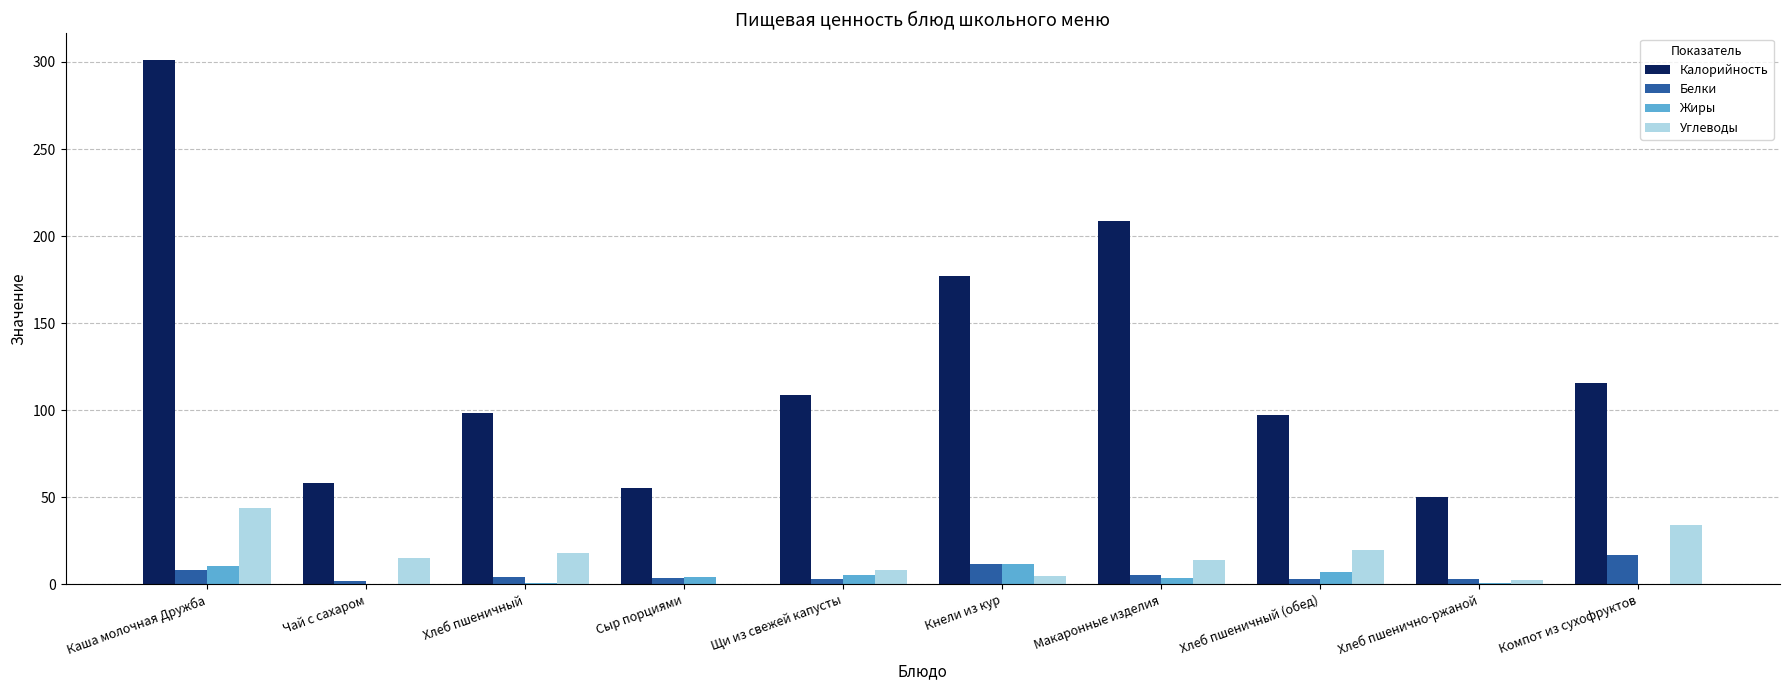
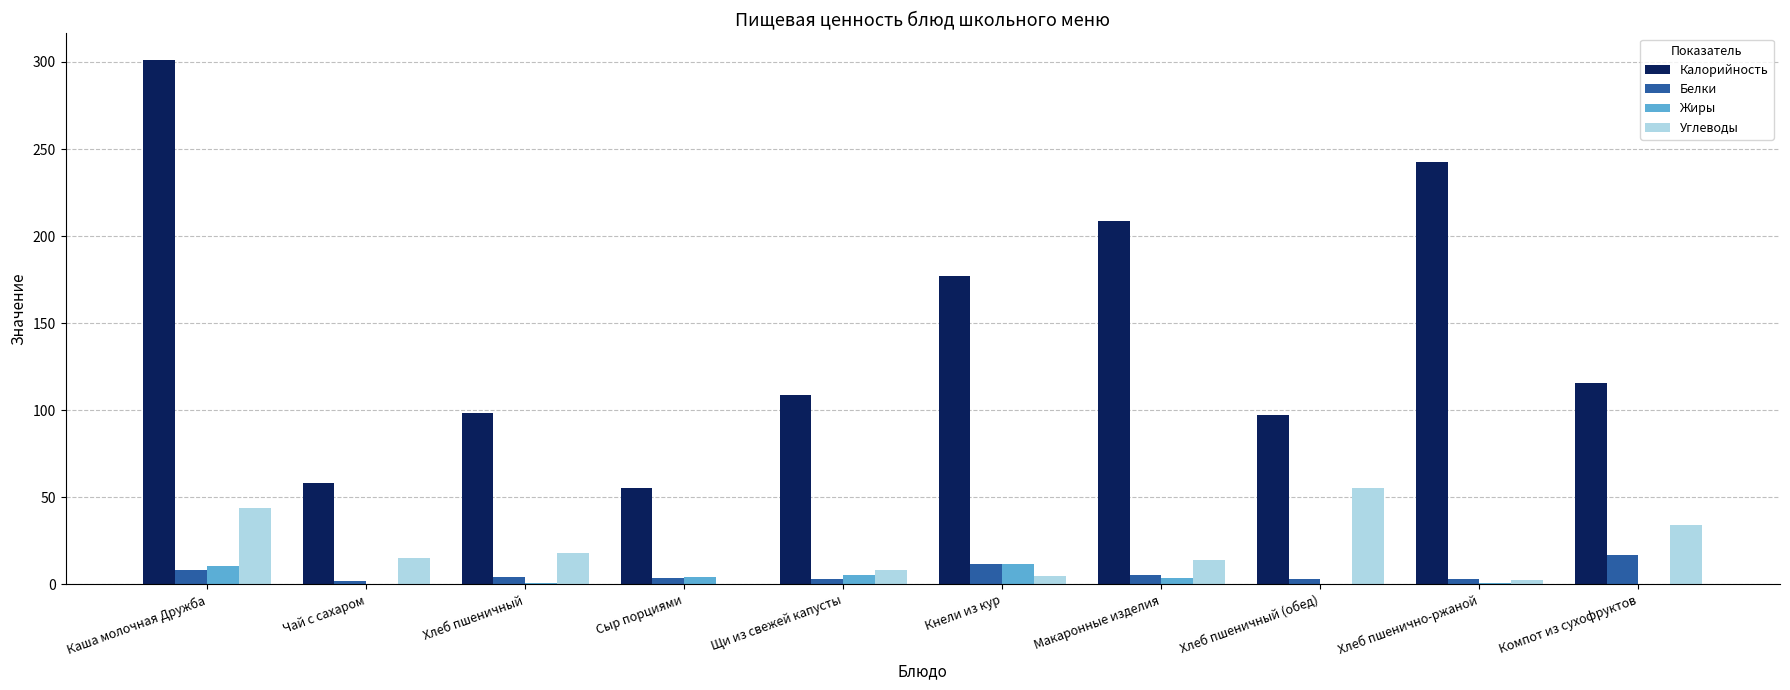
Жиры, Хлеб пшеничный (обед): 7 -> 0
Углеводы, Хлеб пшеничный (обед): 20 -> 55
Калорийность, Хлеб пшенично-ржаной: 50 -> 243
